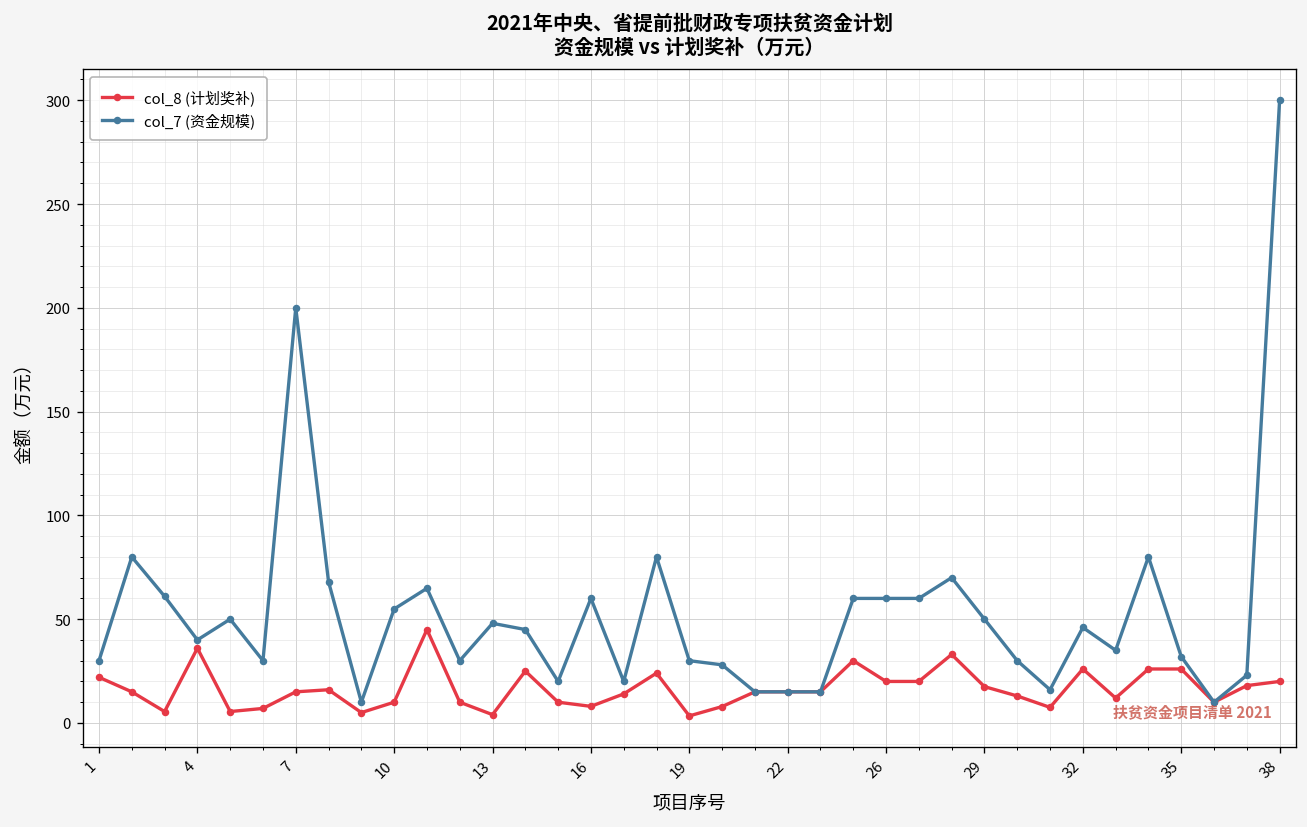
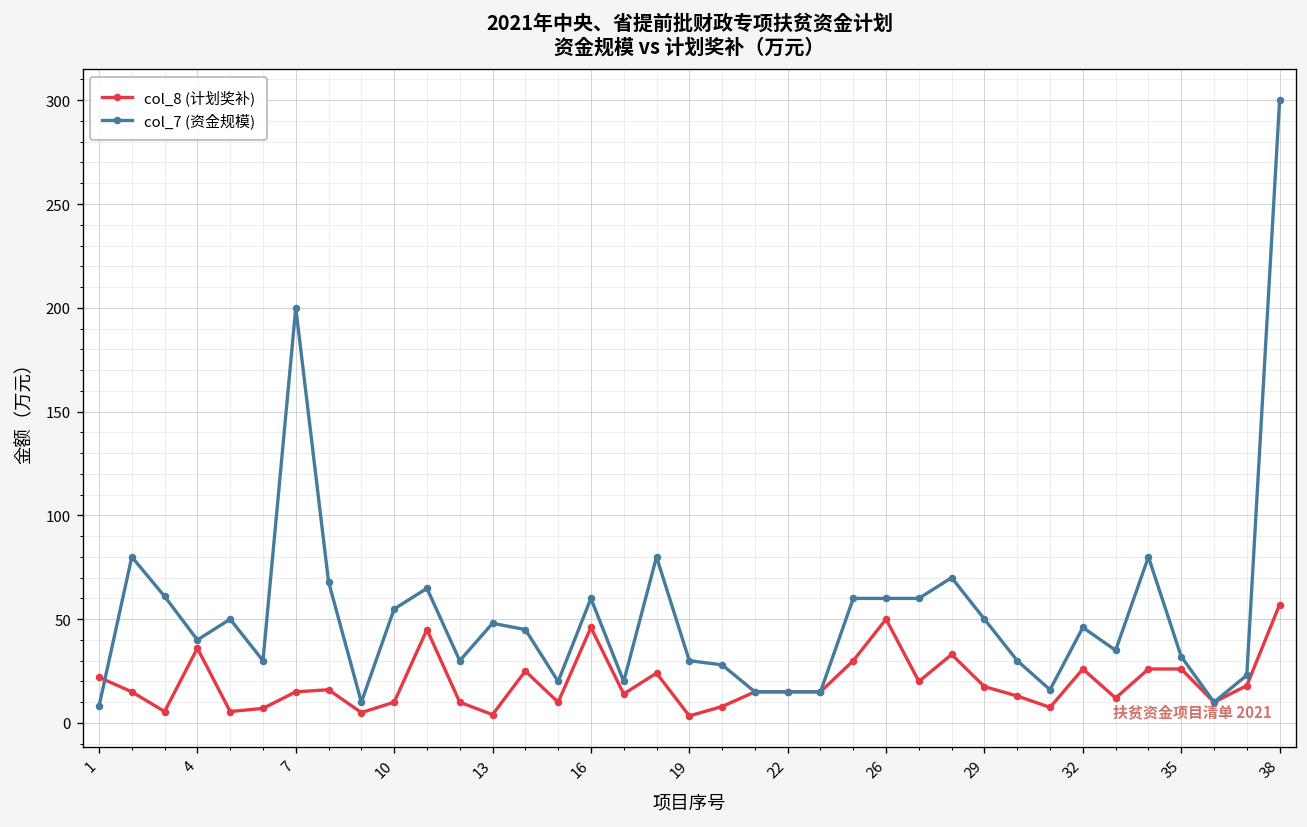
col_7 (资金规模), 1: 30 -> 8
col_8 (计划奖补), 16: 8 -> 46
col_8 (计划奖补), 26: 20 -> 50
col_8 (计划奖补), 38: 20 -> 57
